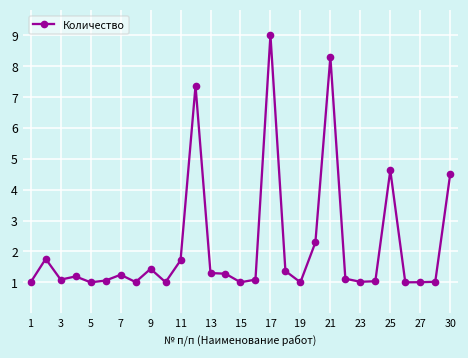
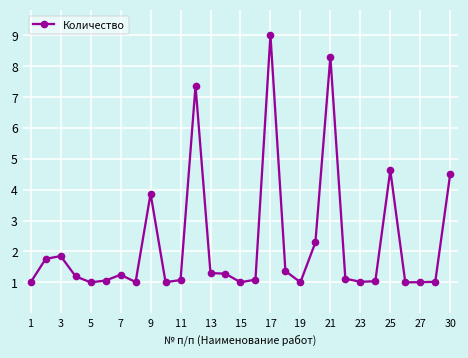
3: 1.1 -> 1.8
9: 1.4 -> 3.9
11: 1.7 -> 1.1
